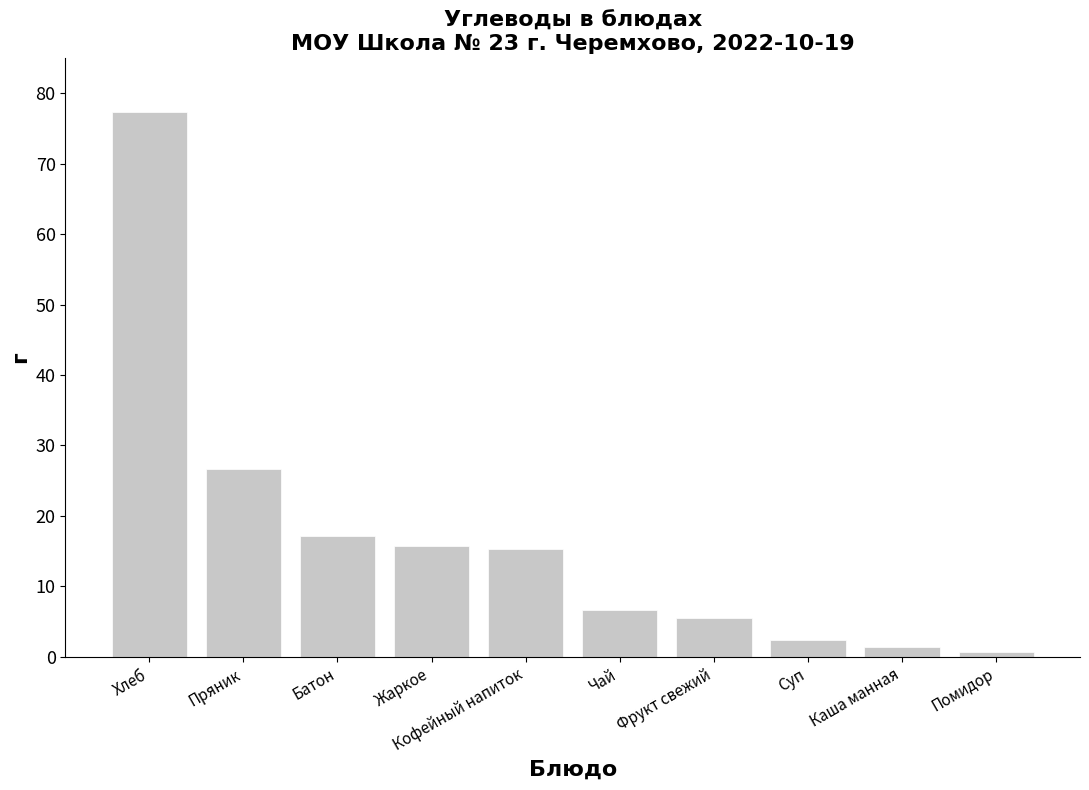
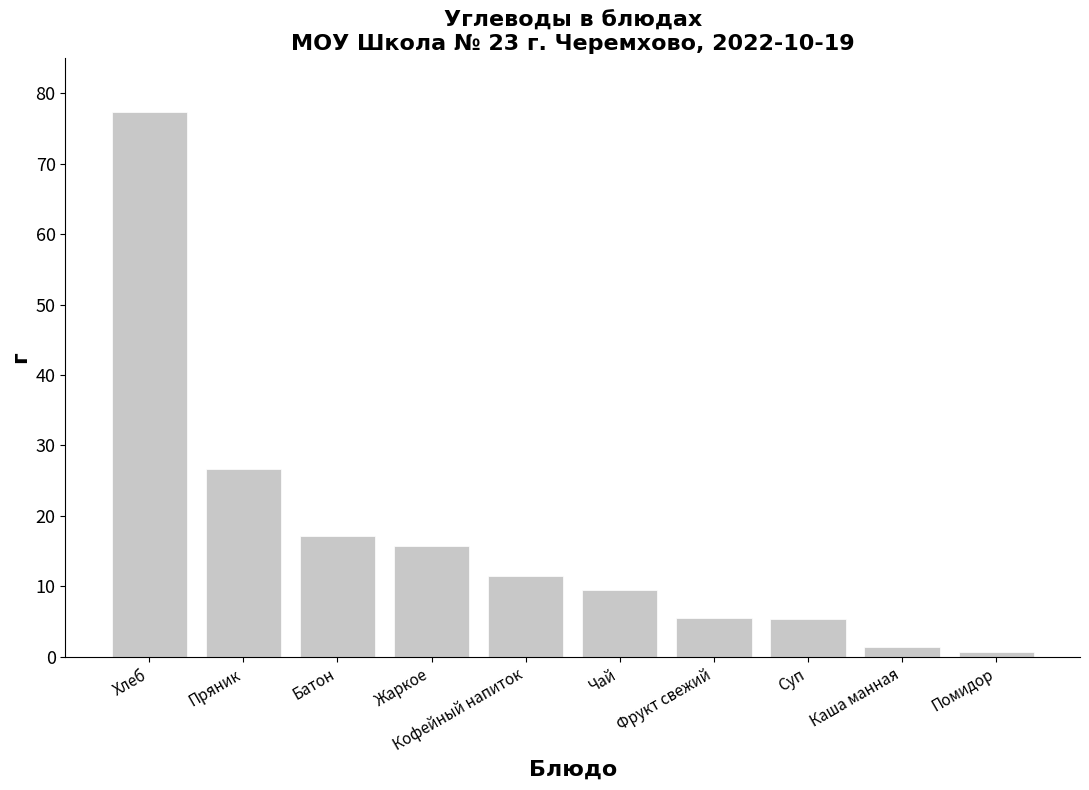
Кофейный напиток: 15 -> 11
Чай: 7 -> 9
Суп: 2 -> 5
